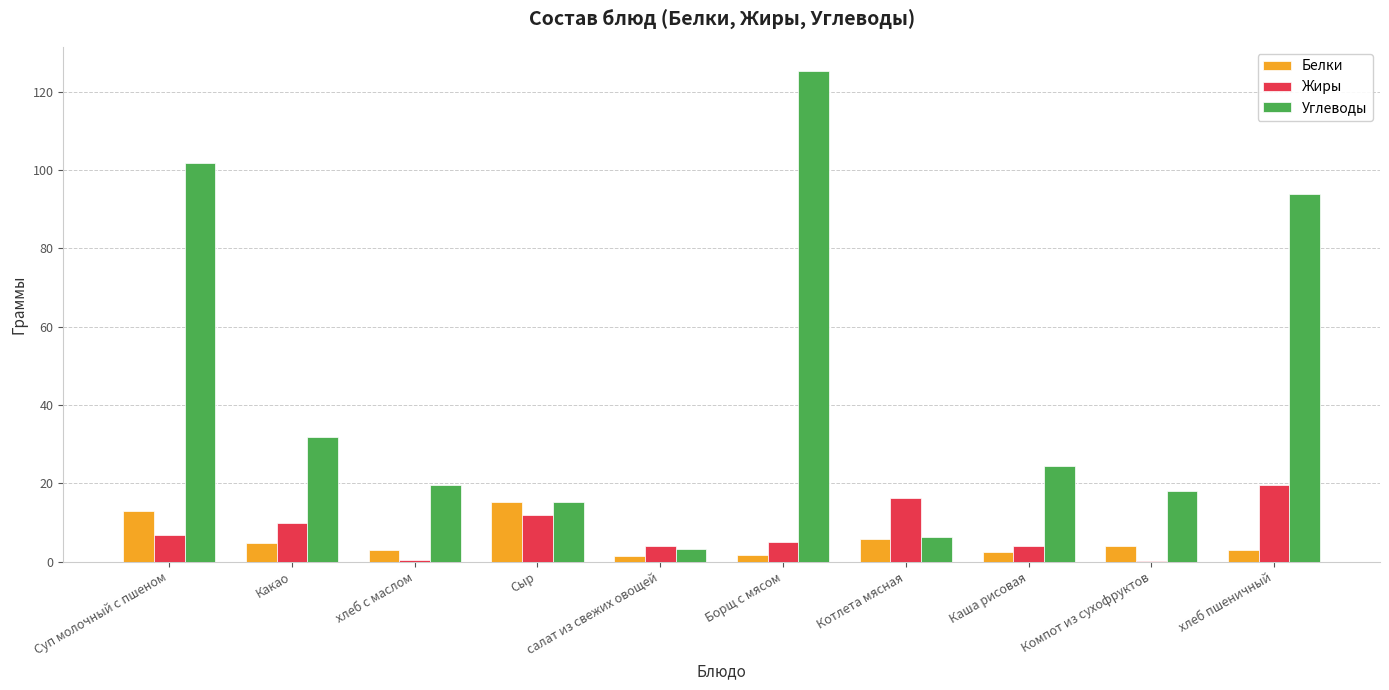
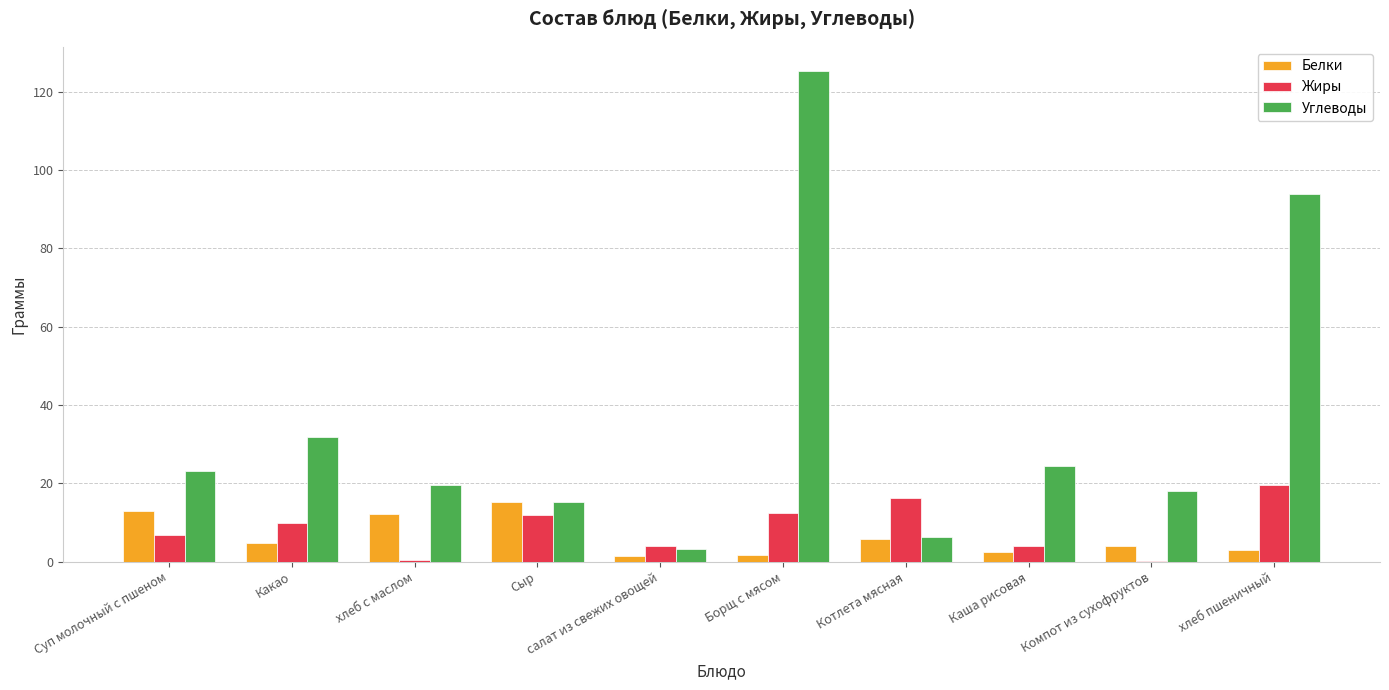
Углеводы, Суп молочный с пшеном: 102 -> 23
Белки, хлеб с маслом: 3 -> 12
Жиры, Борщ с мясом: 5 -> 12
